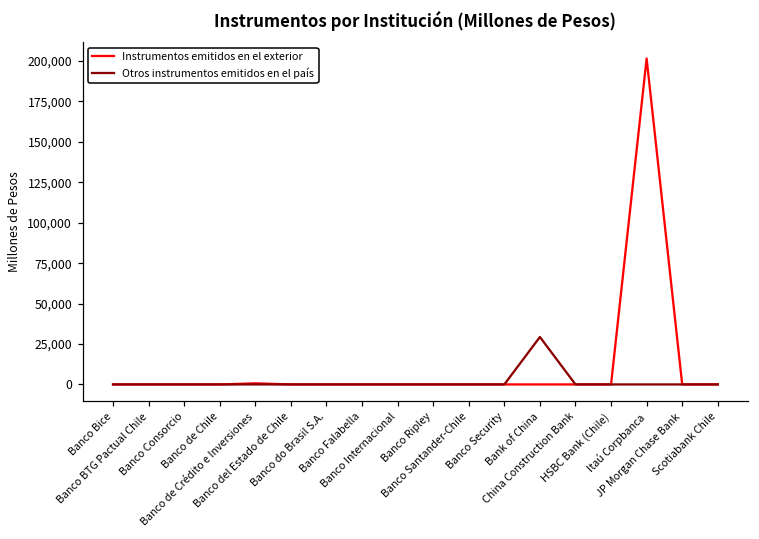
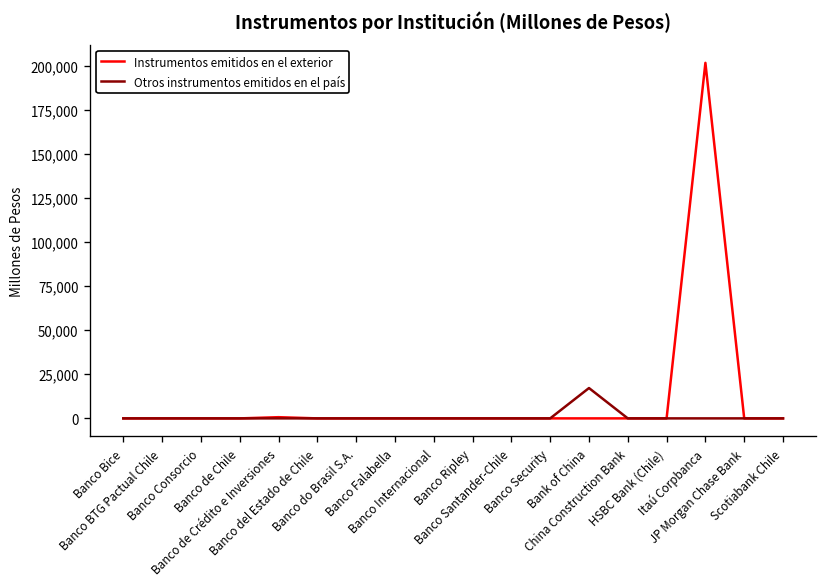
Otros instrumentos emitidos en el país, Bank of China: 29,000 -> 17,000
